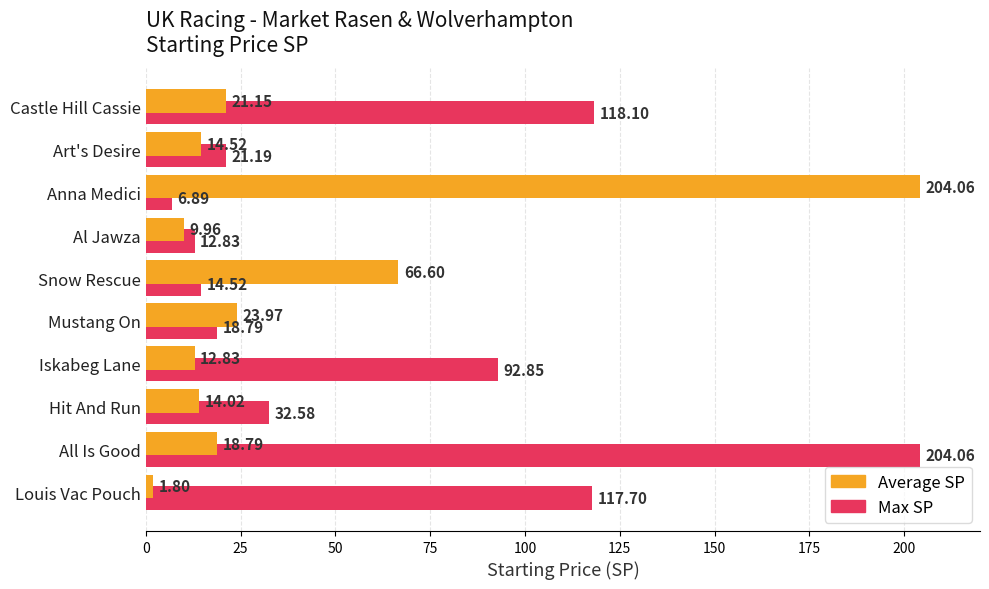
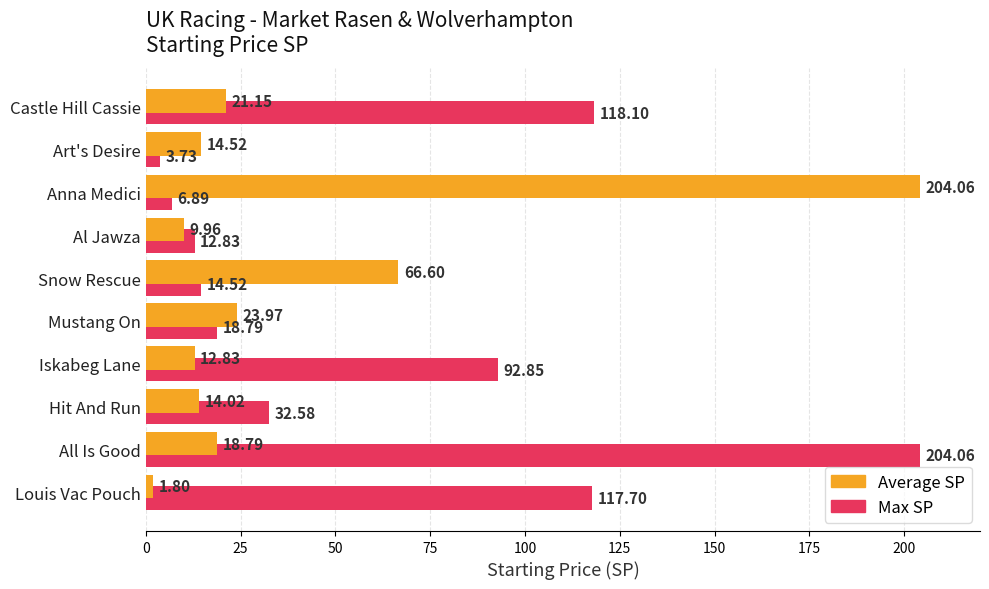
Max SP, Art's Desire: 21.19 -> 3.73
